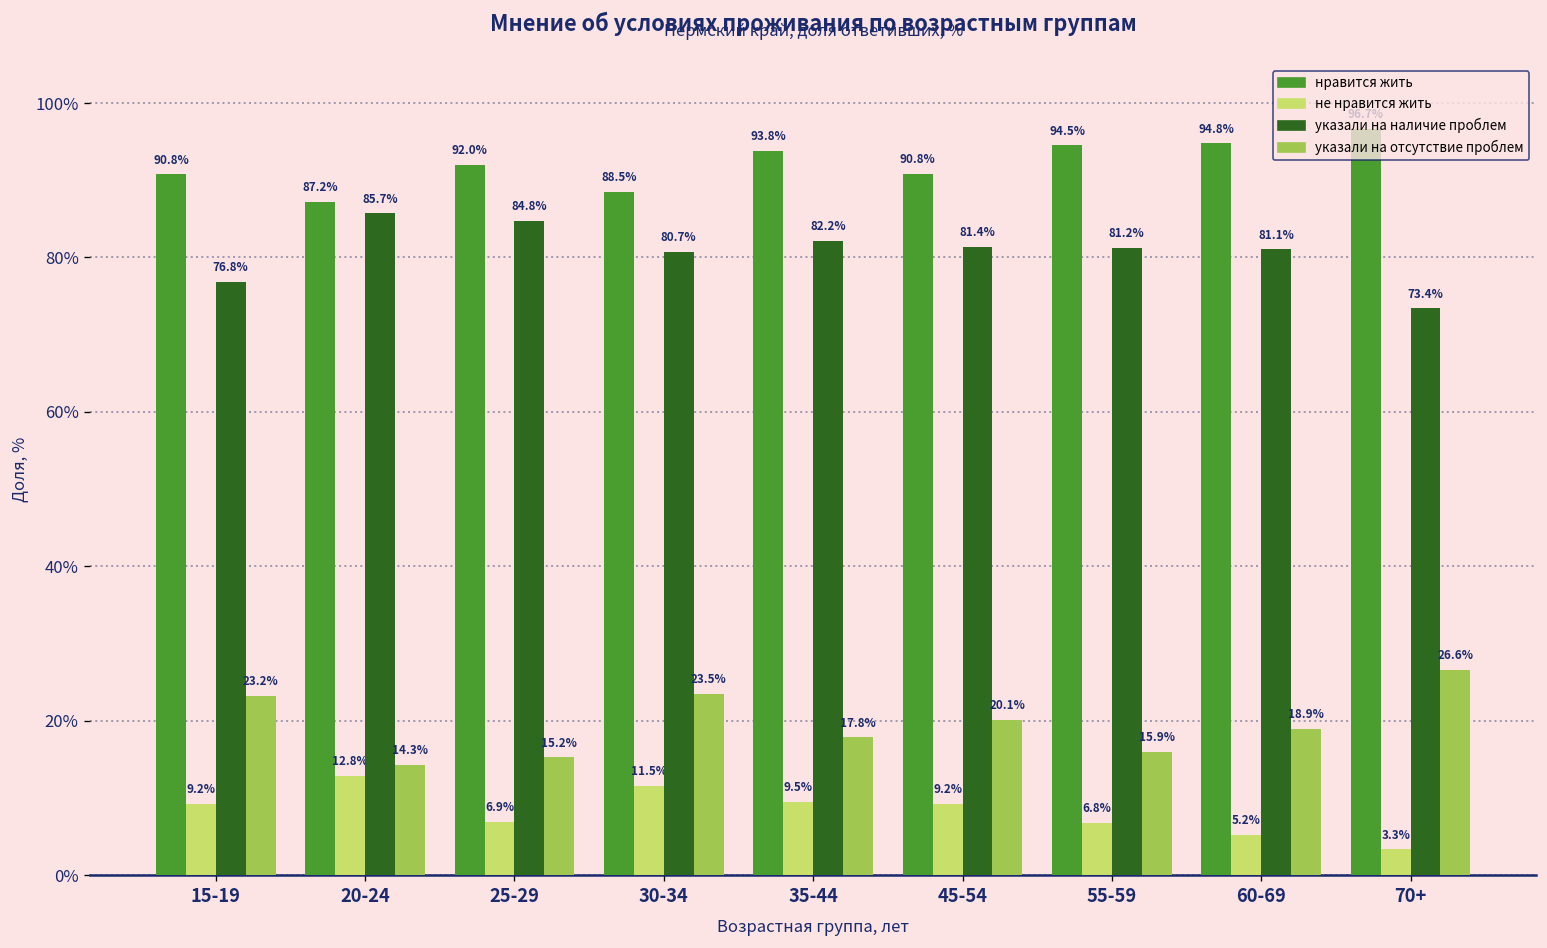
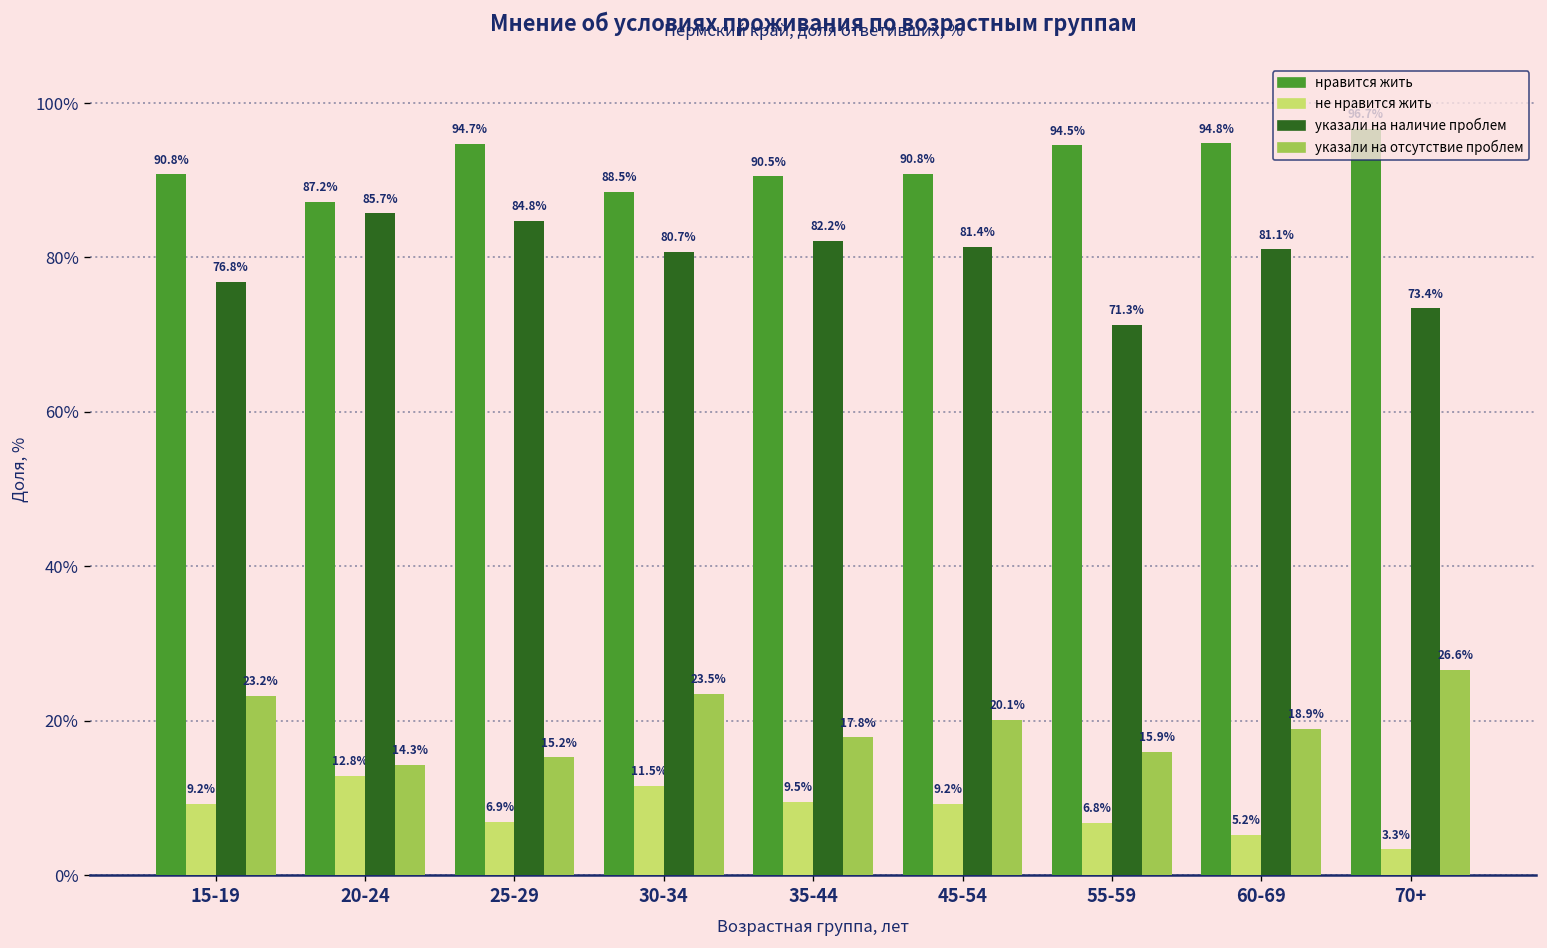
нравится жить, 25-29: 92.0% -> 94.7%
нравится жить, 35-44: 93.8% -> 90.5%
указали на наличие проблем, 55-59: 81.2% -> 71.3%
